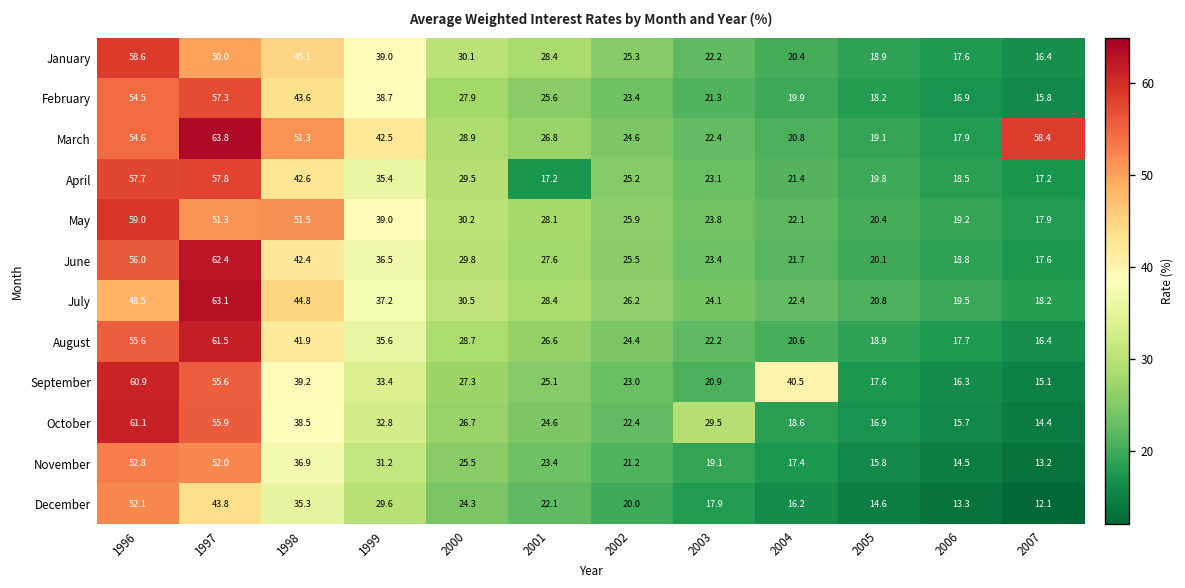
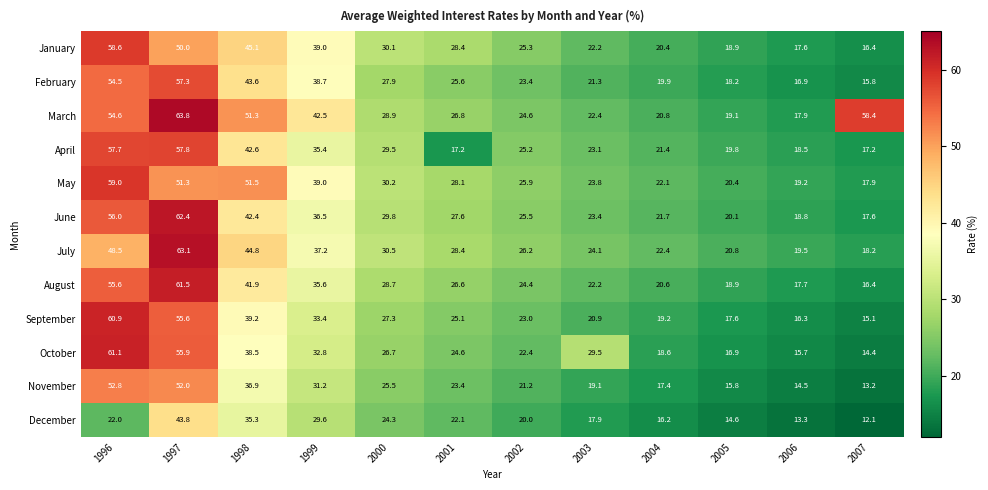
September, 2004: 40.5 -> 19.2
December, 1996: 52.1 -> 22.0
